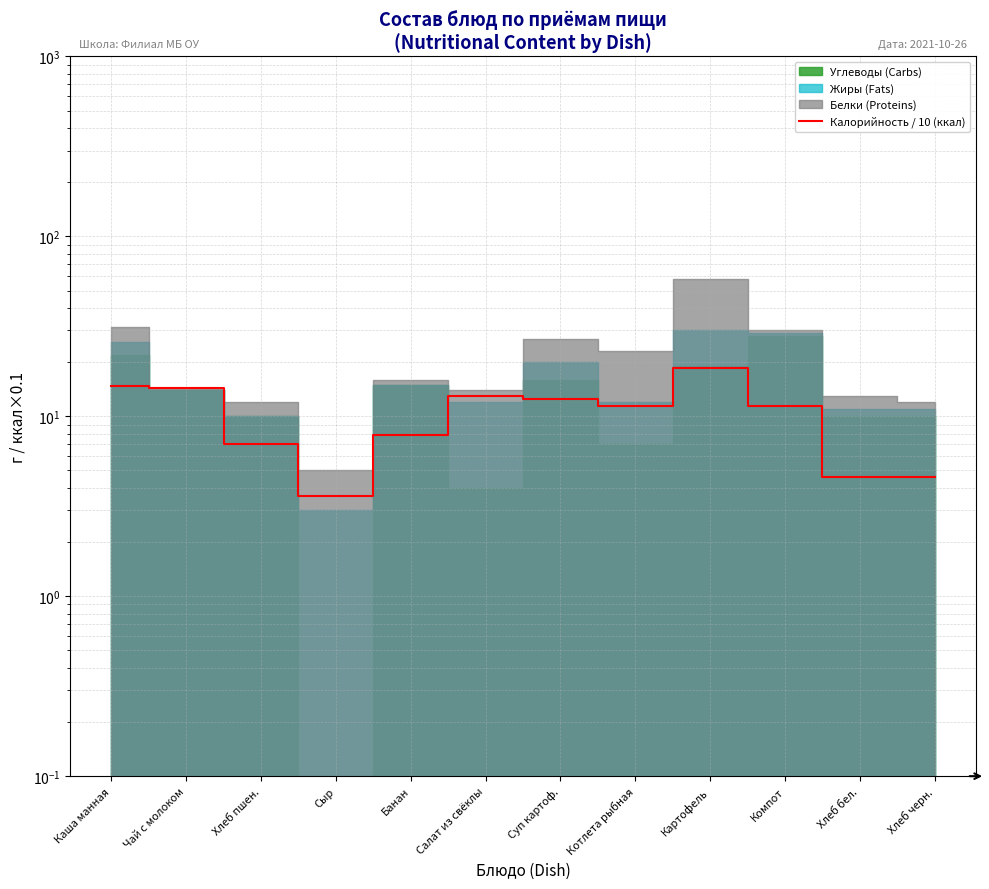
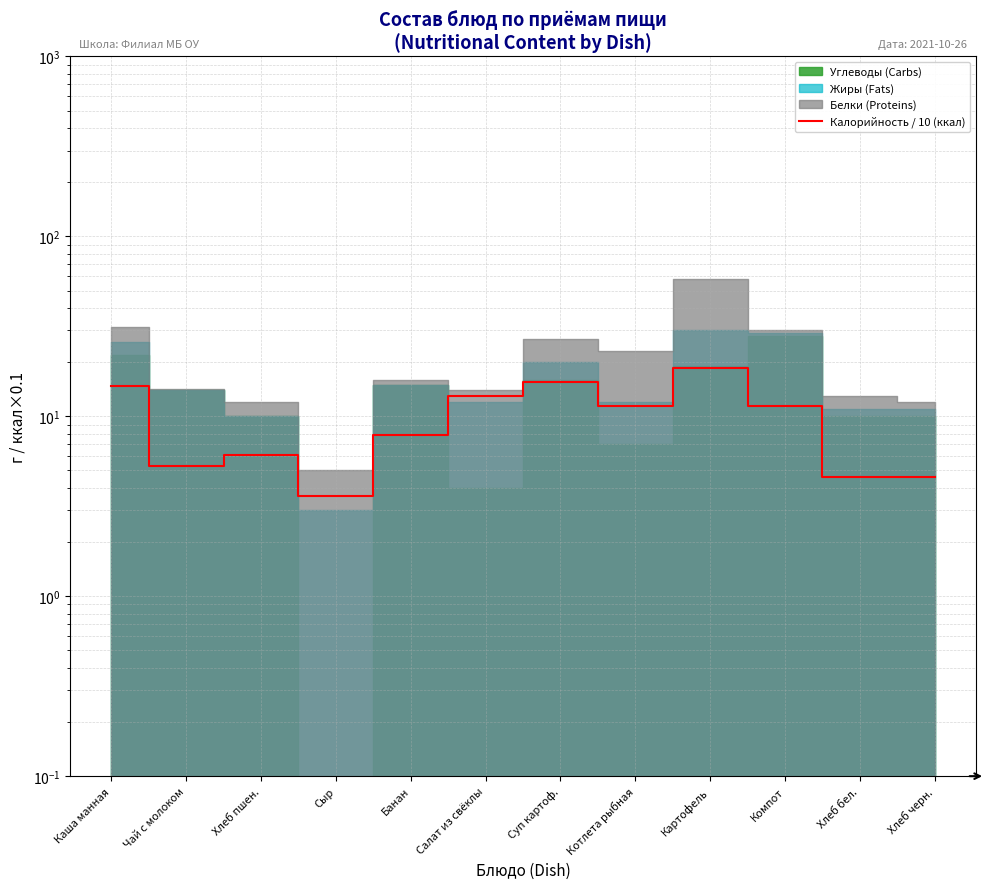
Калорийность / 10 (ккал), Чай с молоком: 14 -> 5.3
Калорийность / 10 (ккал), Хлеб пшен.: 7.0 -> 6.1
Калорийность / 10 (ккал), Суп картоф.: 12 -> 16
